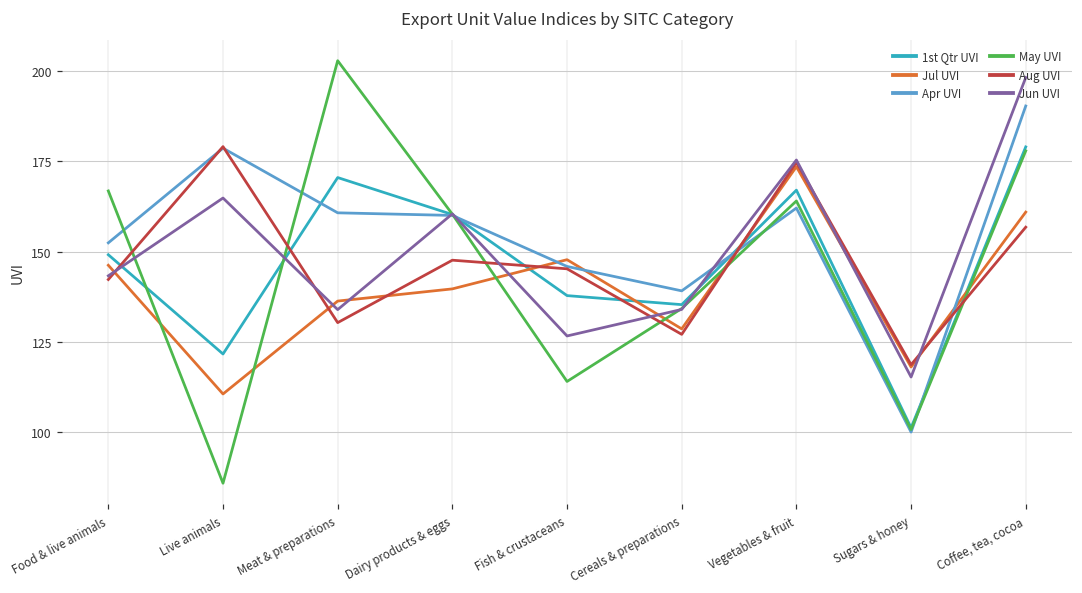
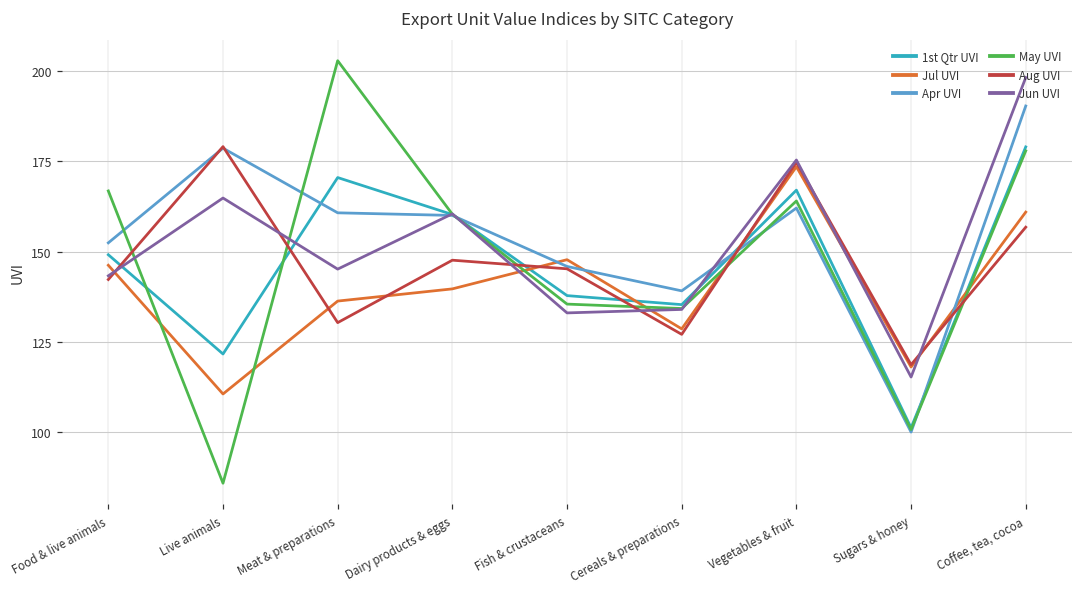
Jun UVI, Meat & preparations: 134 -> 145
May UVI, Fish & crustaceans: 114 -> 135
Jun UVI, Fish & crustaceans: 127 -> 133
